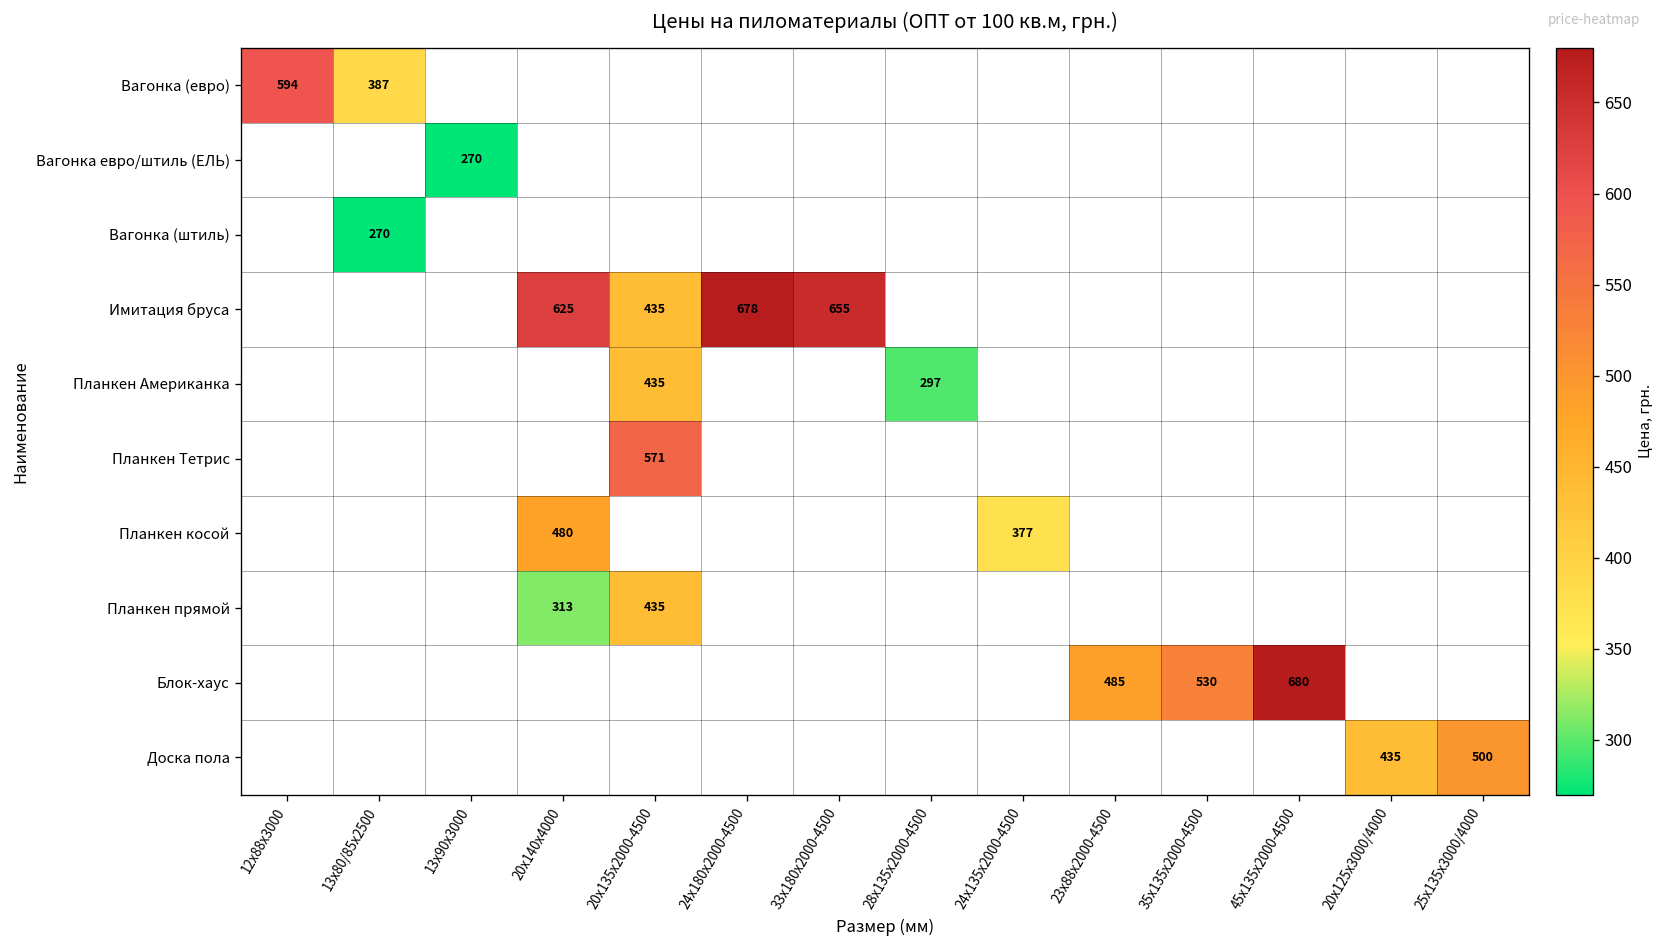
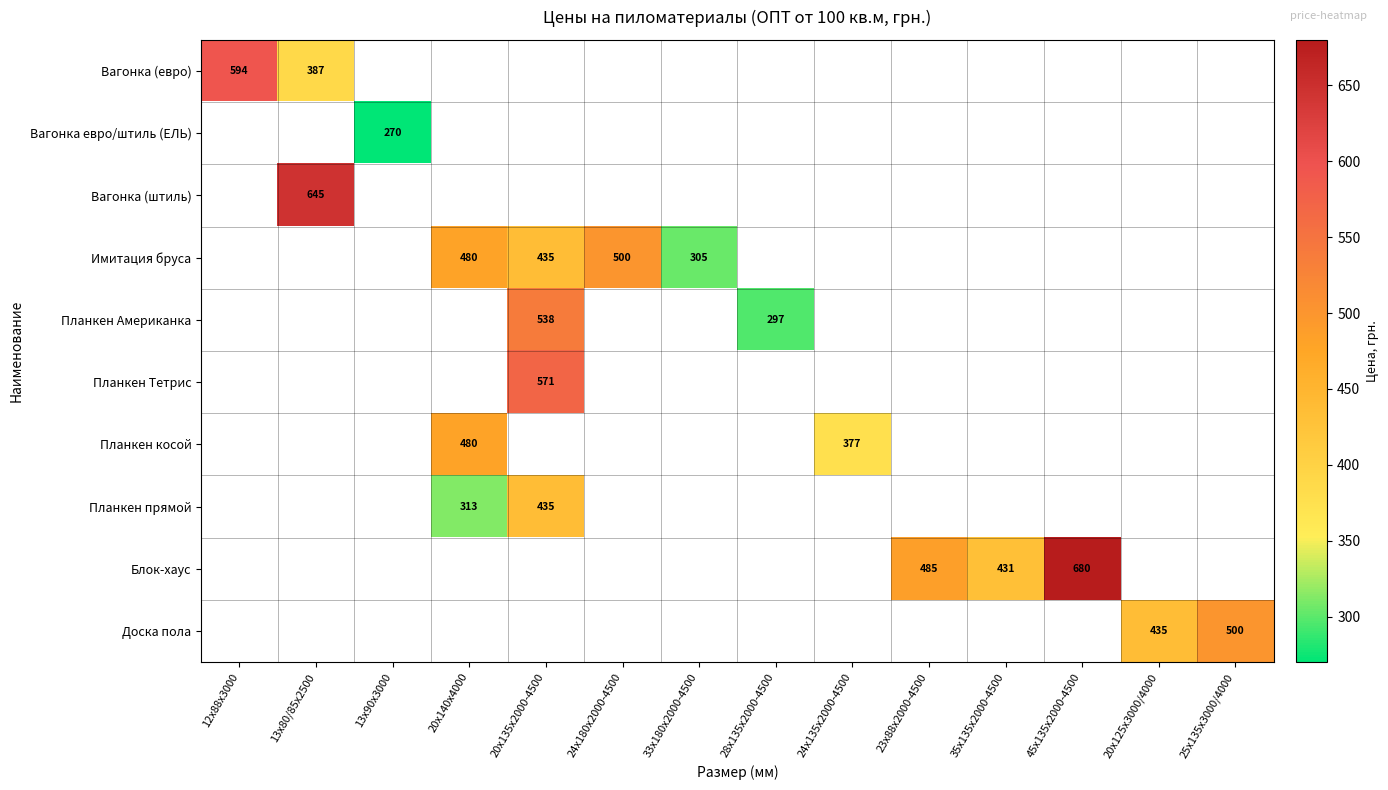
Вагонка (штиль), 13х80/85х2500: 270 -> 645
Имитация бруса, 20х140х4000: 625 -> 480
Имитация бруса, 24х180х2000-4500: 678 -> 500
Имитация бруса, 33х180х2000-4500: 655 -> 305
Планкен Американка, 20х135х2000-4500: 435 -> 538
Блок-хаус, 35х135х2000-4500: 530 -> 431
